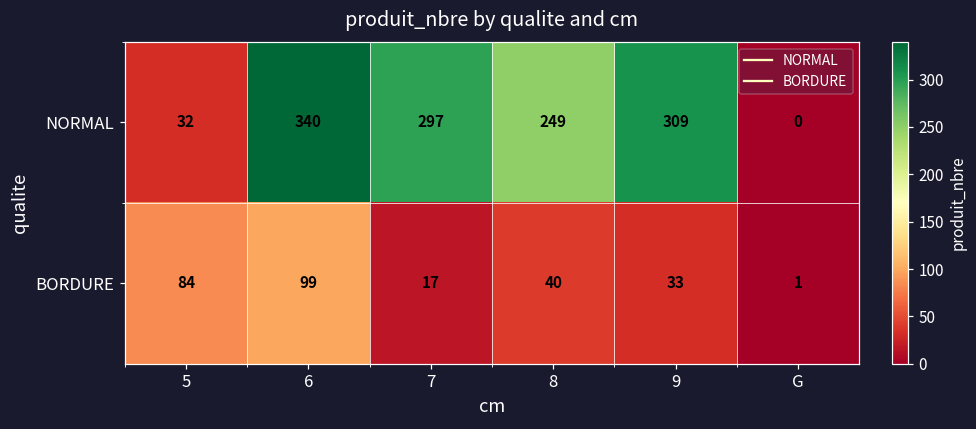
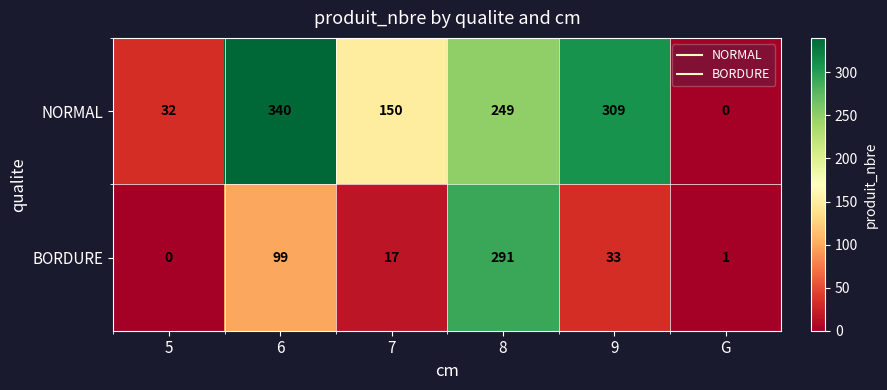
NORMAL, 7: 297 -> 150
BORDURE, 5: 84 -> 0
BORDURE, 8: 40 -> 291
